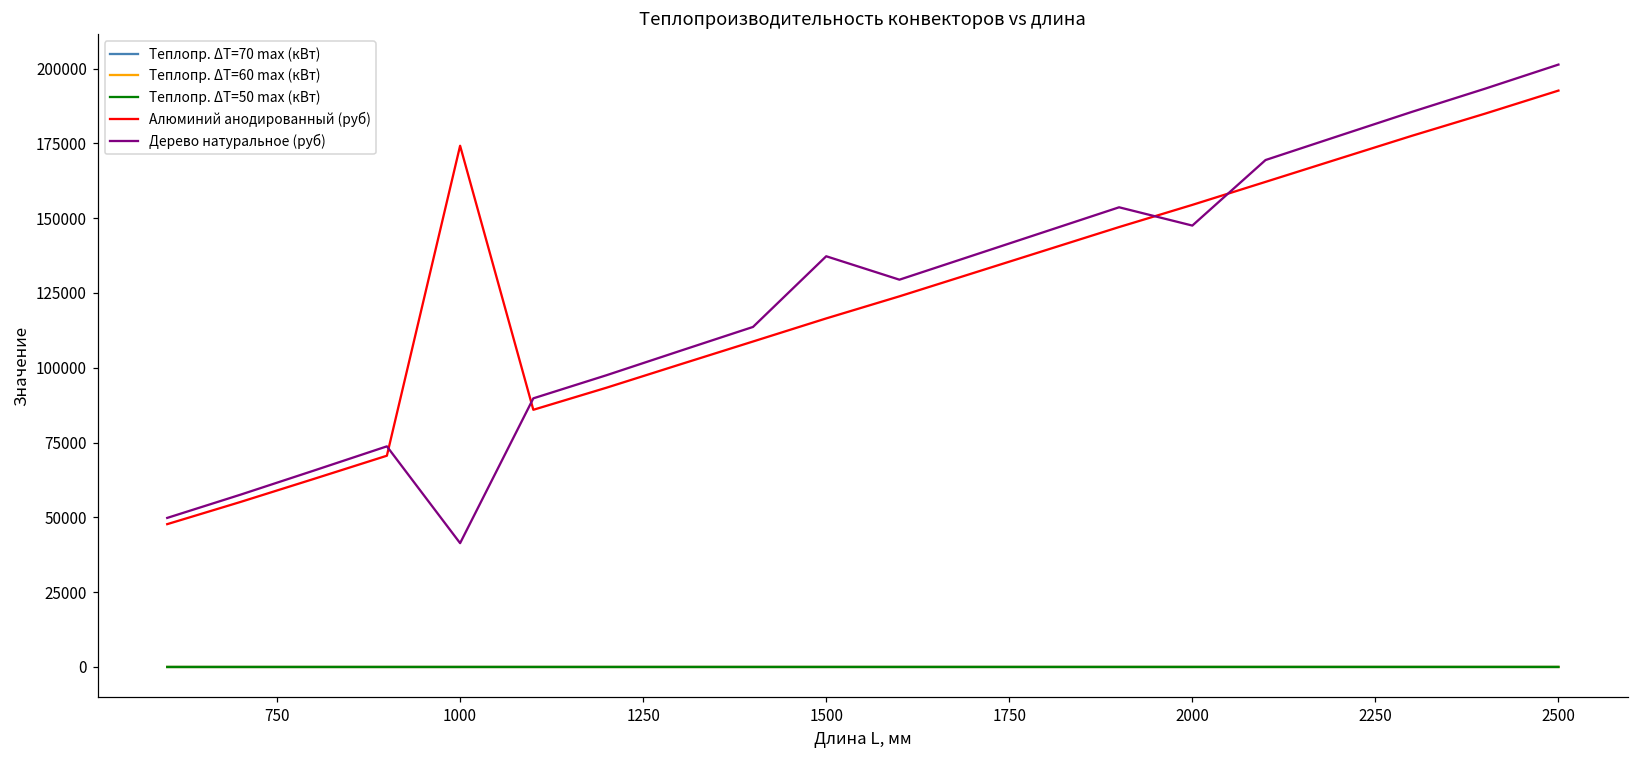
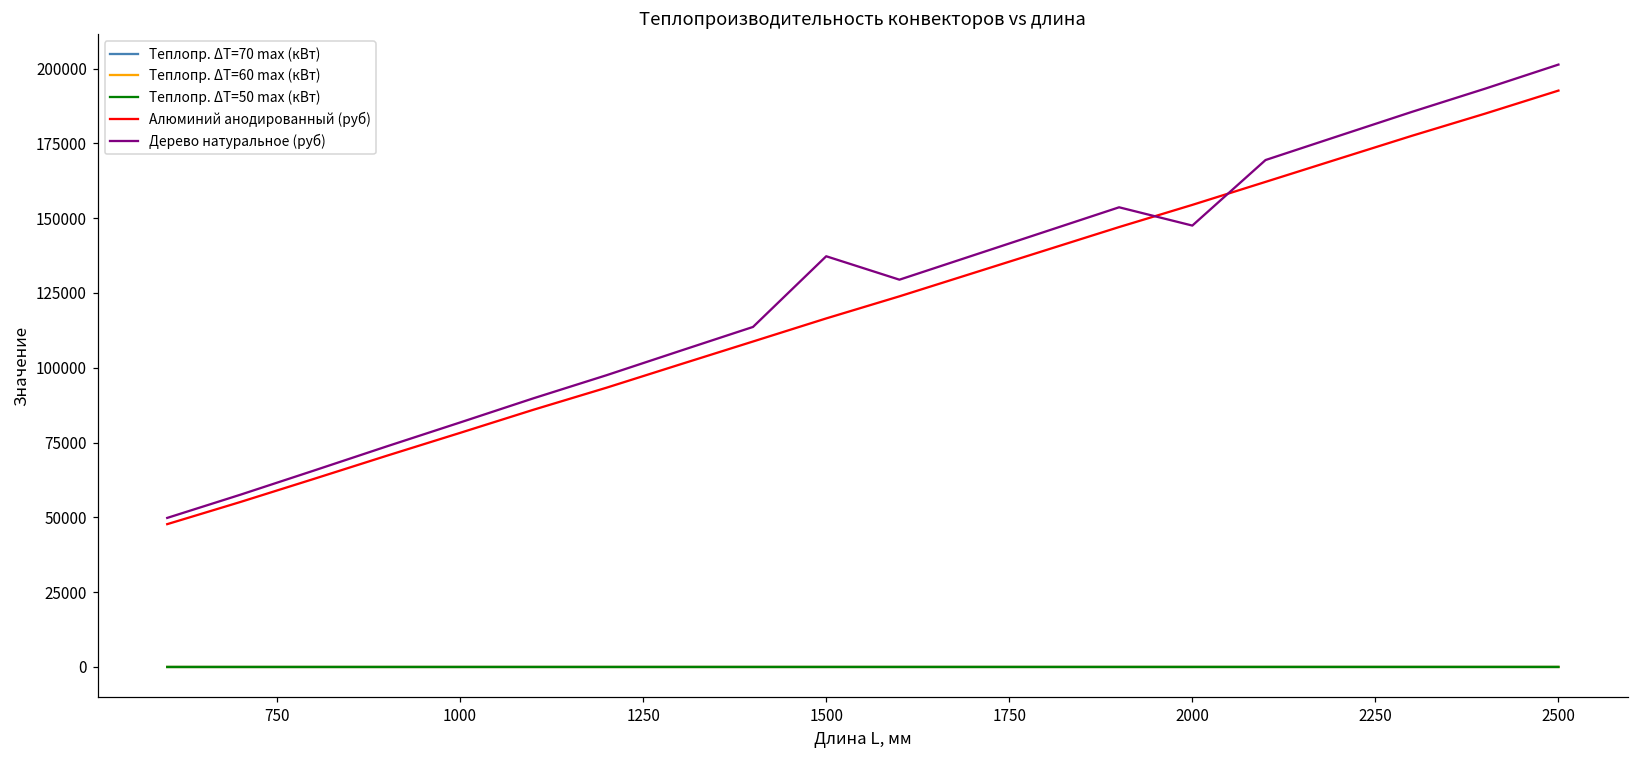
Алюминий анодированный (руб), 1000: 174000 -> 78000
Дерево натуральное (руб), 1000: 41000 -> 82000
